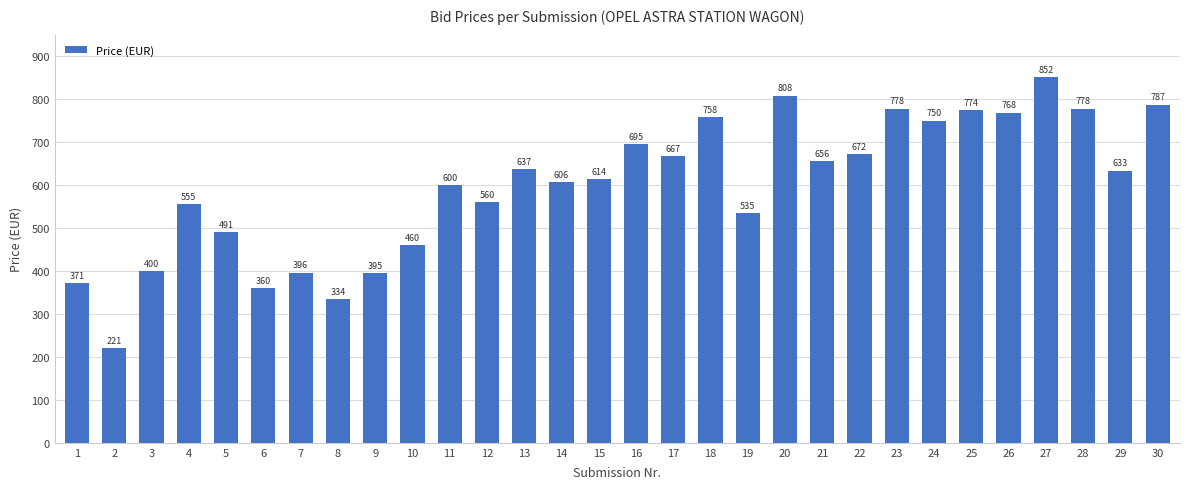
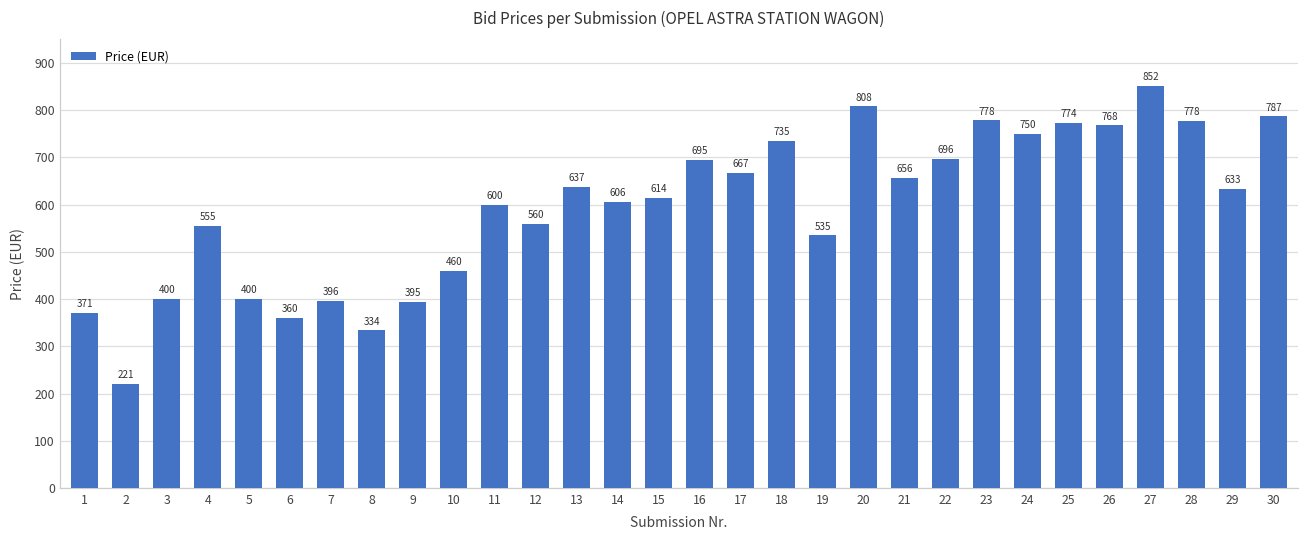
5: 491 -> 400
18: 758 -> 735
22: 672 -> 696
